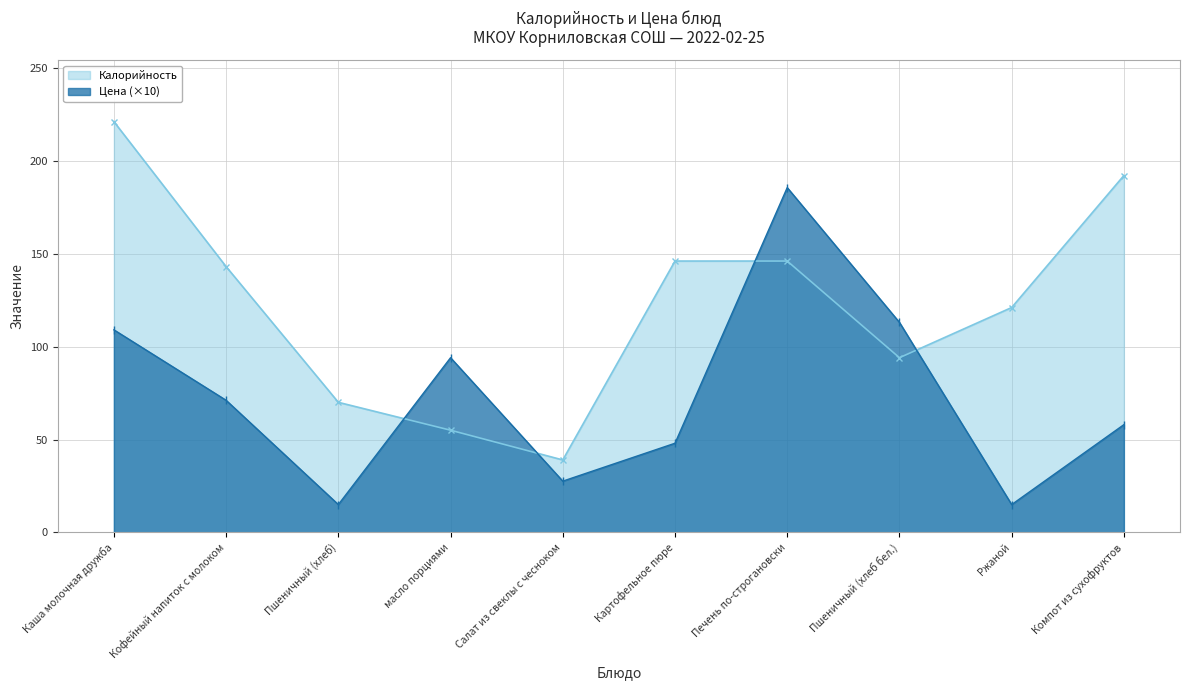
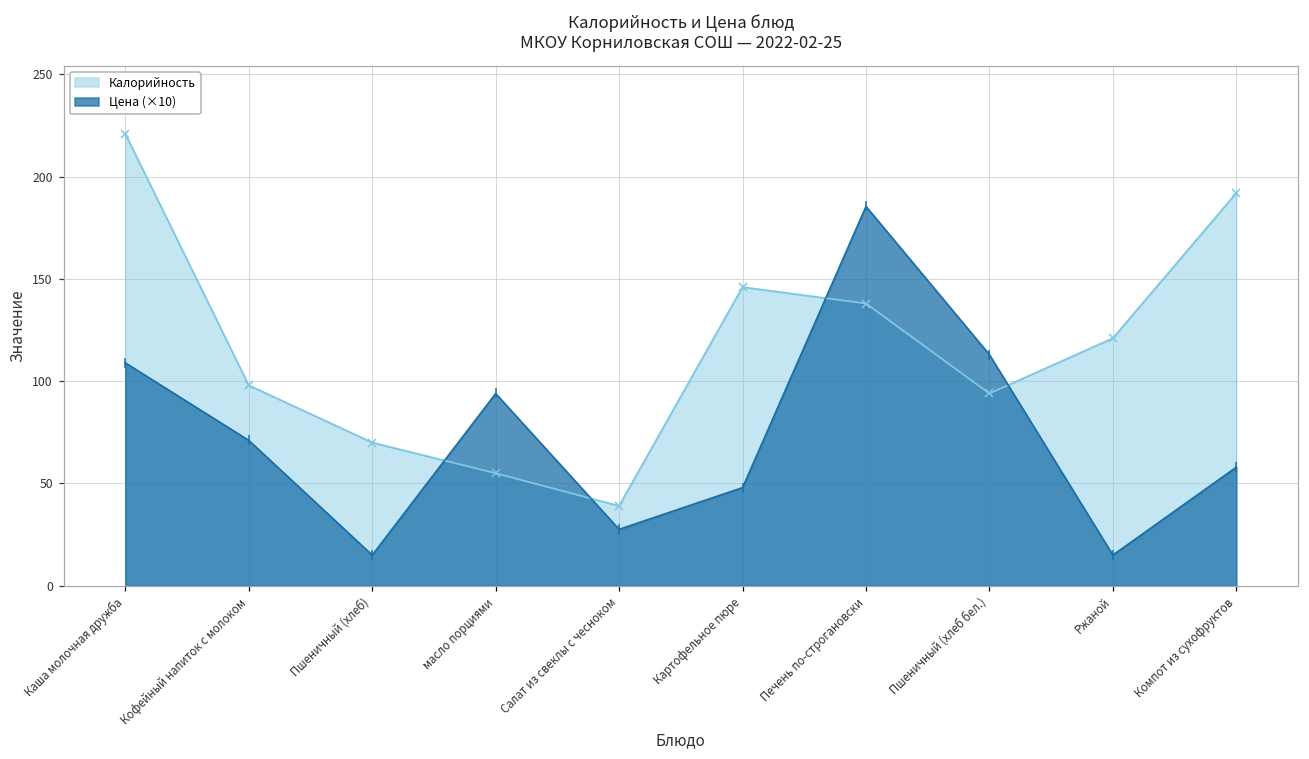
Калорийность, Кофейный напиток с молоком: 143 -> 98
Калорийность, Печень по-строгановски: 146 -> 138
